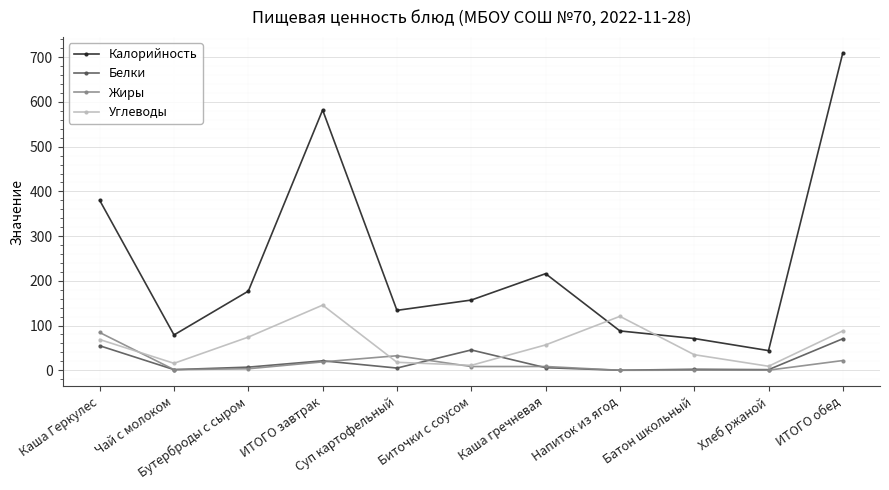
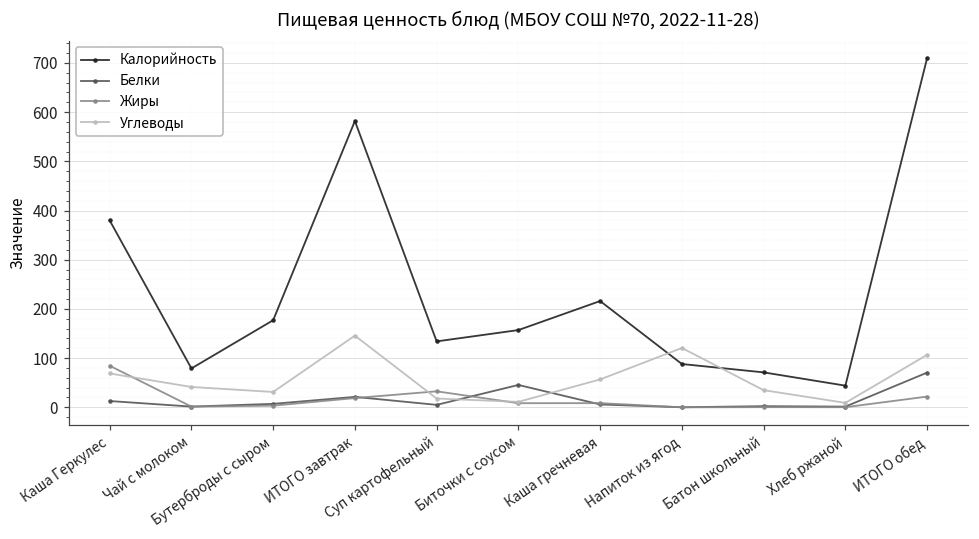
Белки, Каша Геркулес: 50 -> 10
Углеводы, Чай с молоком: 20 -> 40
Углеводы, Бутерброды с сыром: 70 -> 30
Углеводы, ИТОГО обед: 90 -> 110
